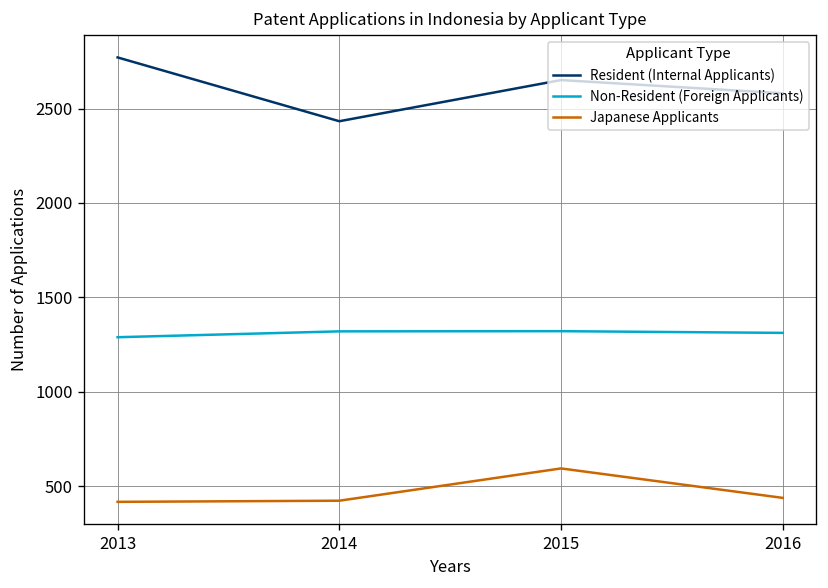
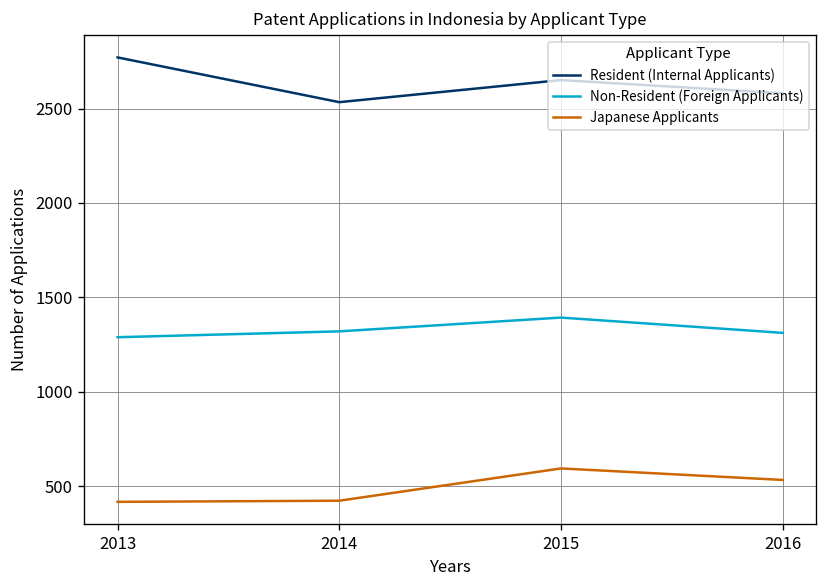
Resident (Internal Applicants), 2014: 2430 -> 2530
Non-Resident (Foreign Applicants), 2015: 1320 -> 1390
Japanese Applicants, 2016: 440 -> 530
